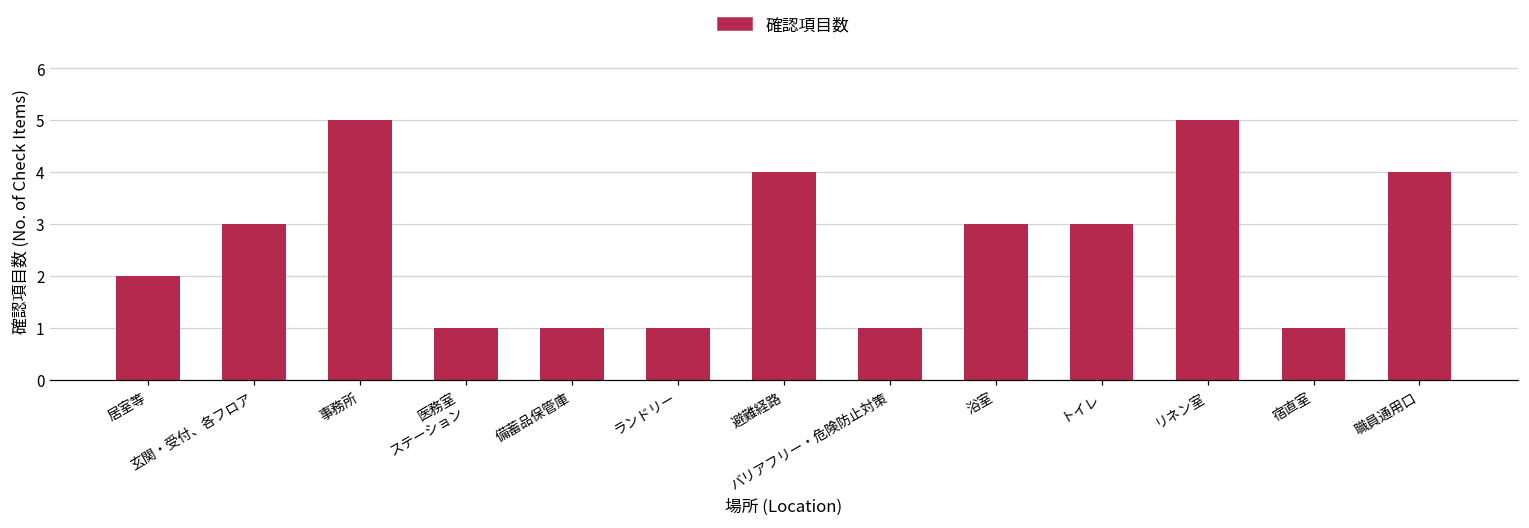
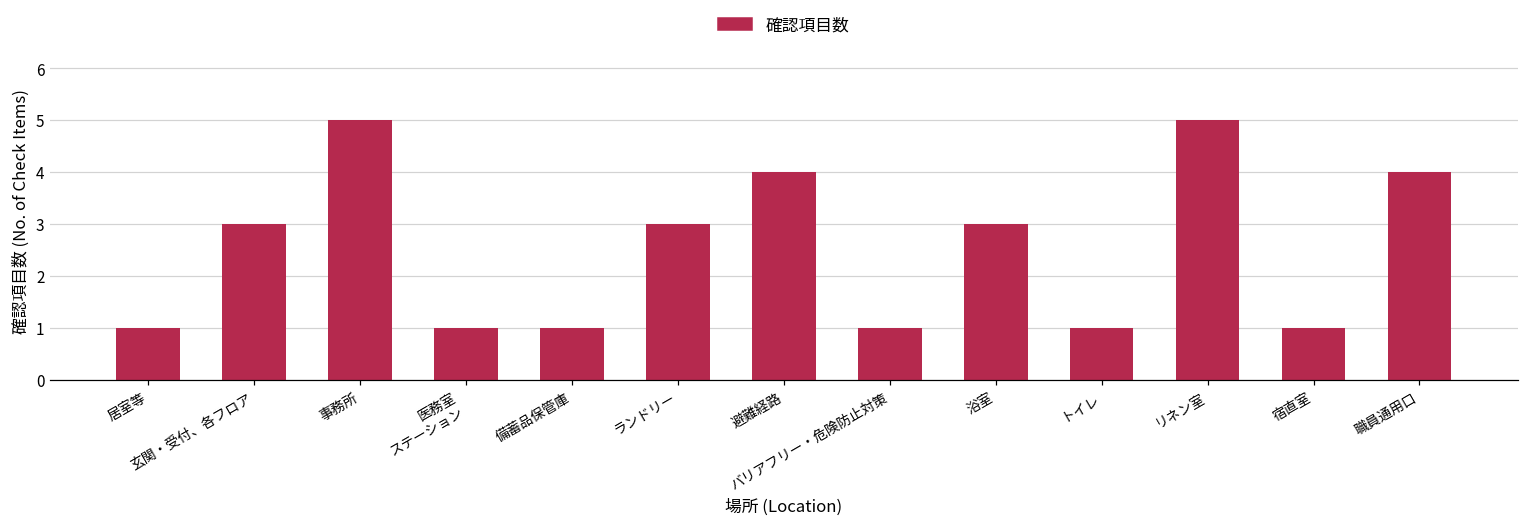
居室等: 2 -> 1
ランドリー: 1 -> 3
トイレ: 3 -> 1
